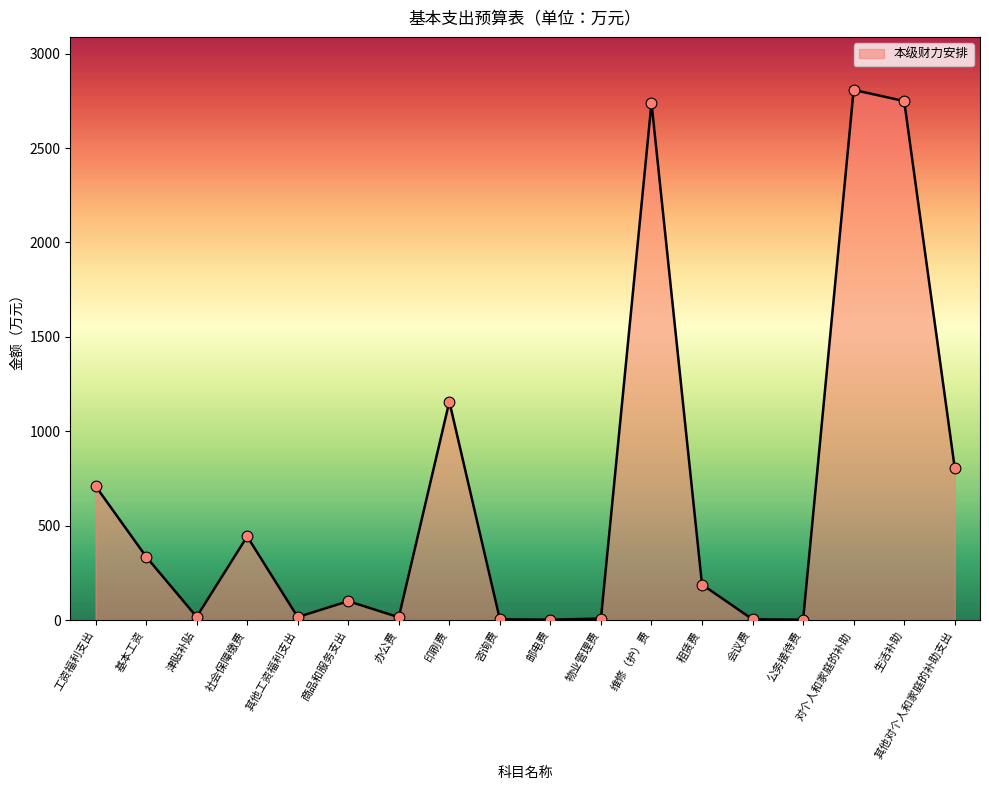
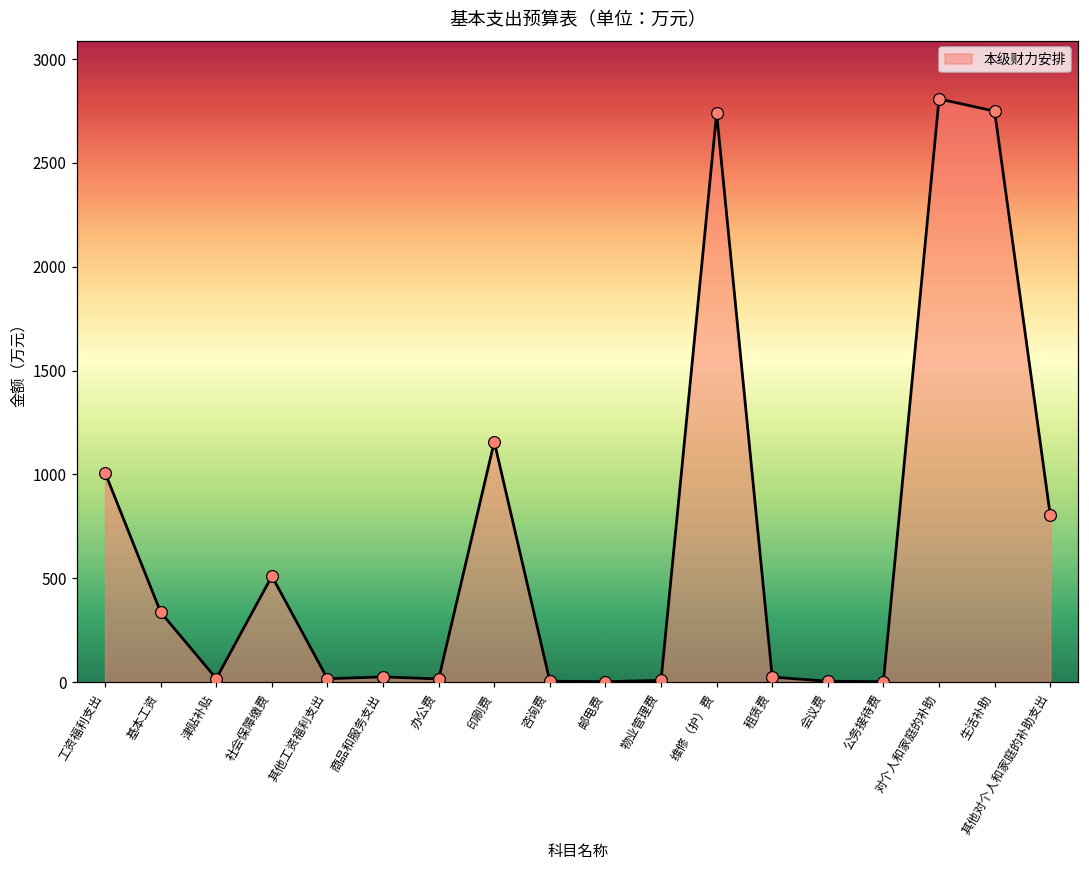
工资福利支出: 710 -> 1010
社会保障缴费: 440 -> 510
商品和服务支出: 100 -> 30
租赁费: 190 -> 20
